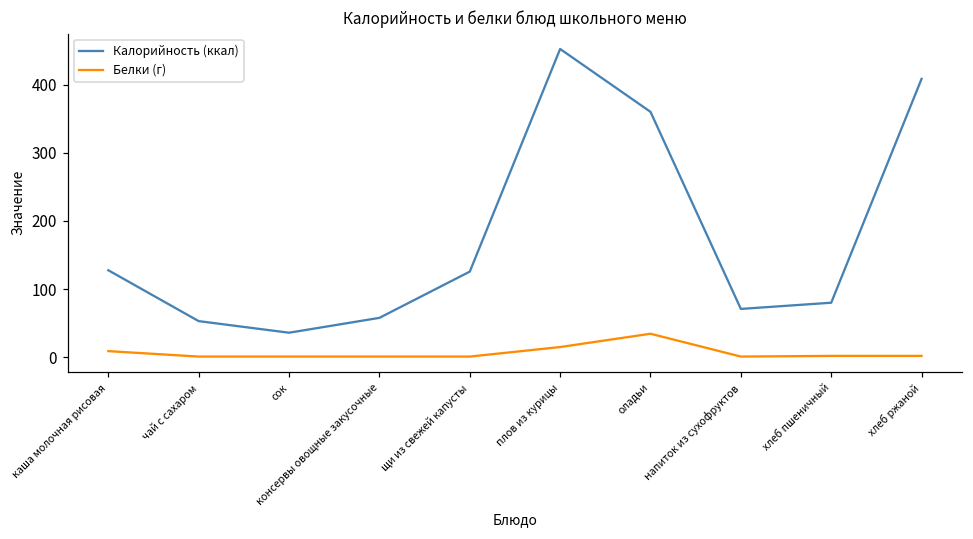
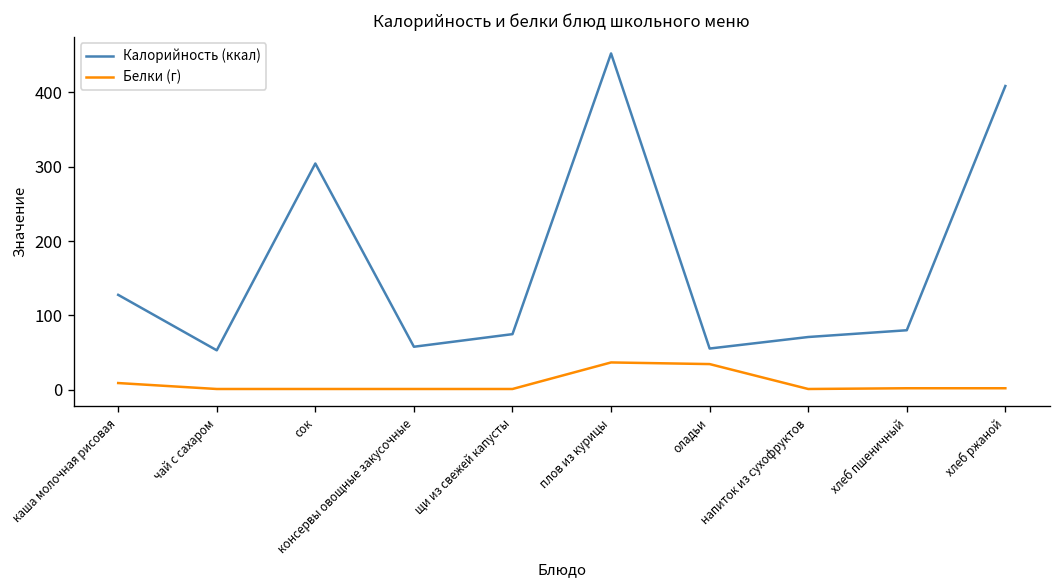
Калорийность (ккал), сок: 40 -> 300
Калорийность (ккал), щи из свежей капусты: 130 -> 70
Белки (г), плов из курицы: 20 -> 40
Калорийность (ккал), оладьи: 360 -> 60
